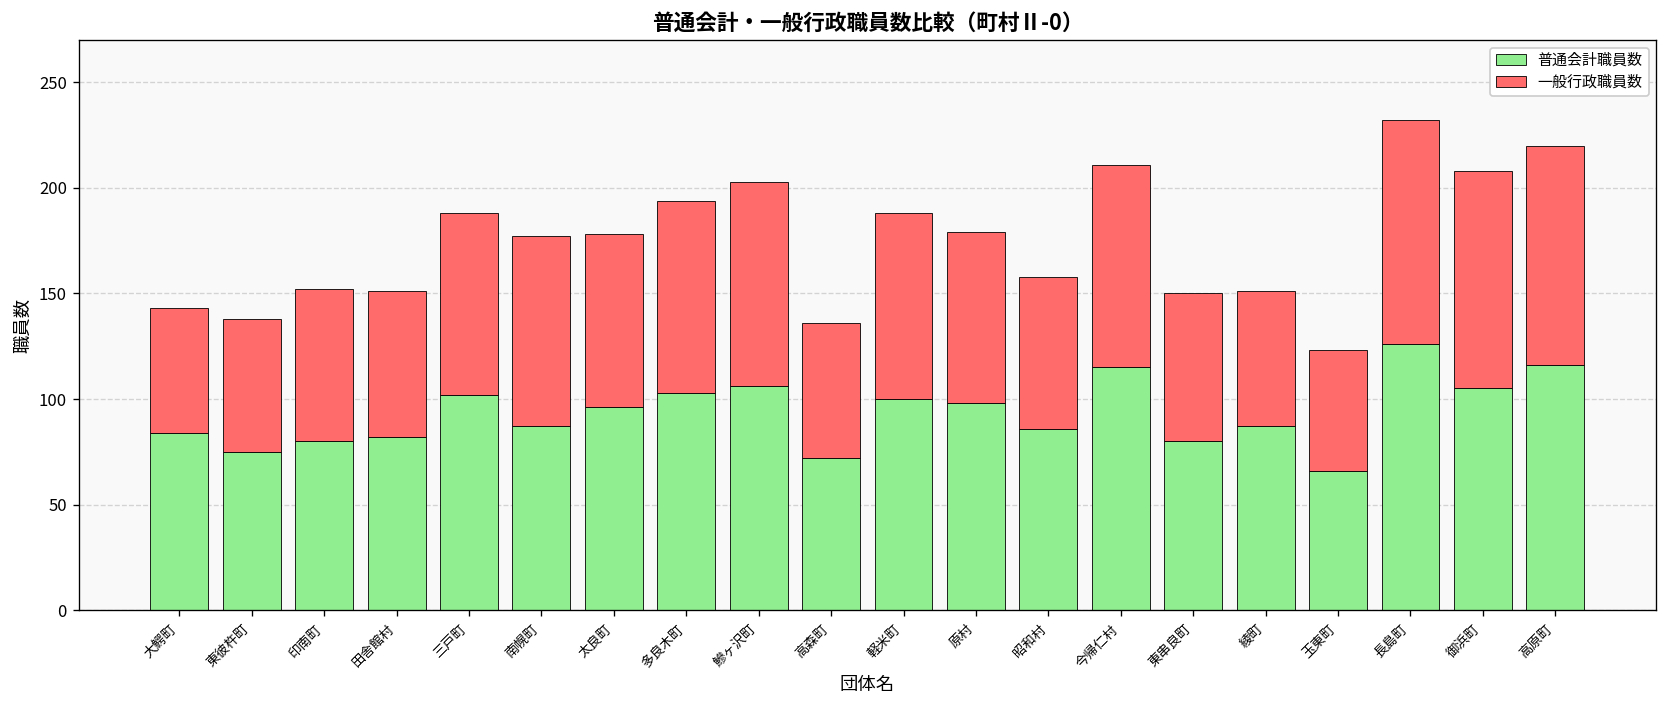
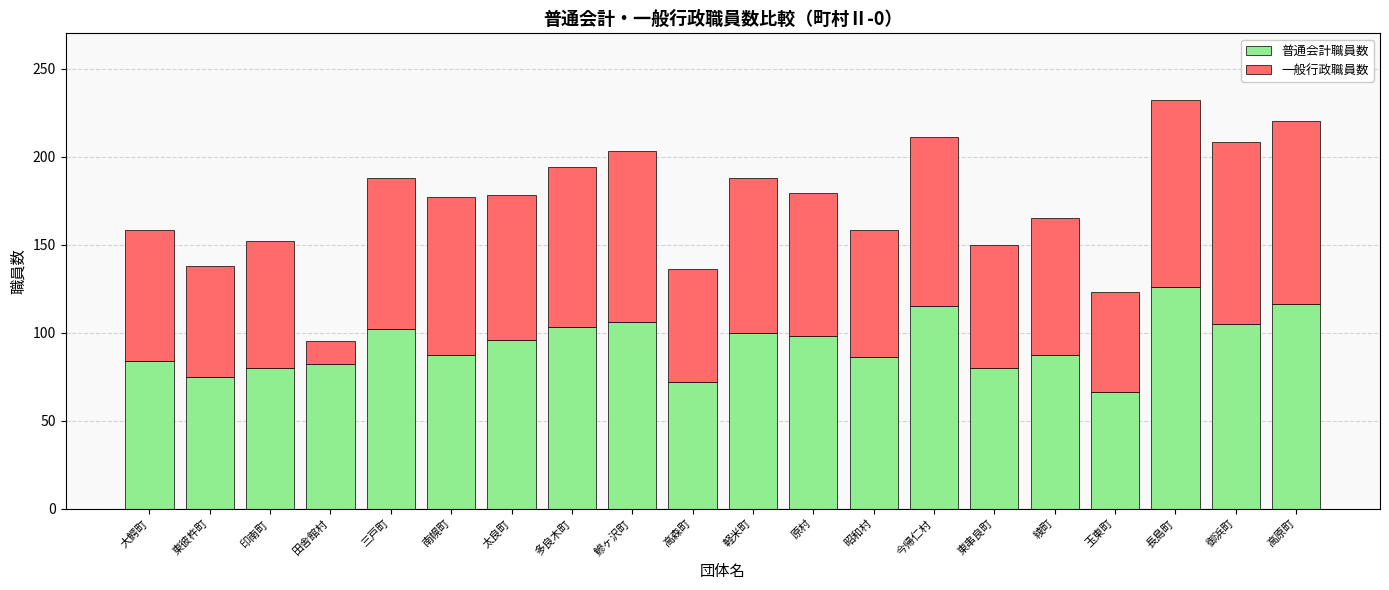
一般行政職員数, 大鰐町: 59 -> 74
一般行政職員数, 田舎館村: 69 -> 13
一般行政職員数, 綾町: 64 -> 78
